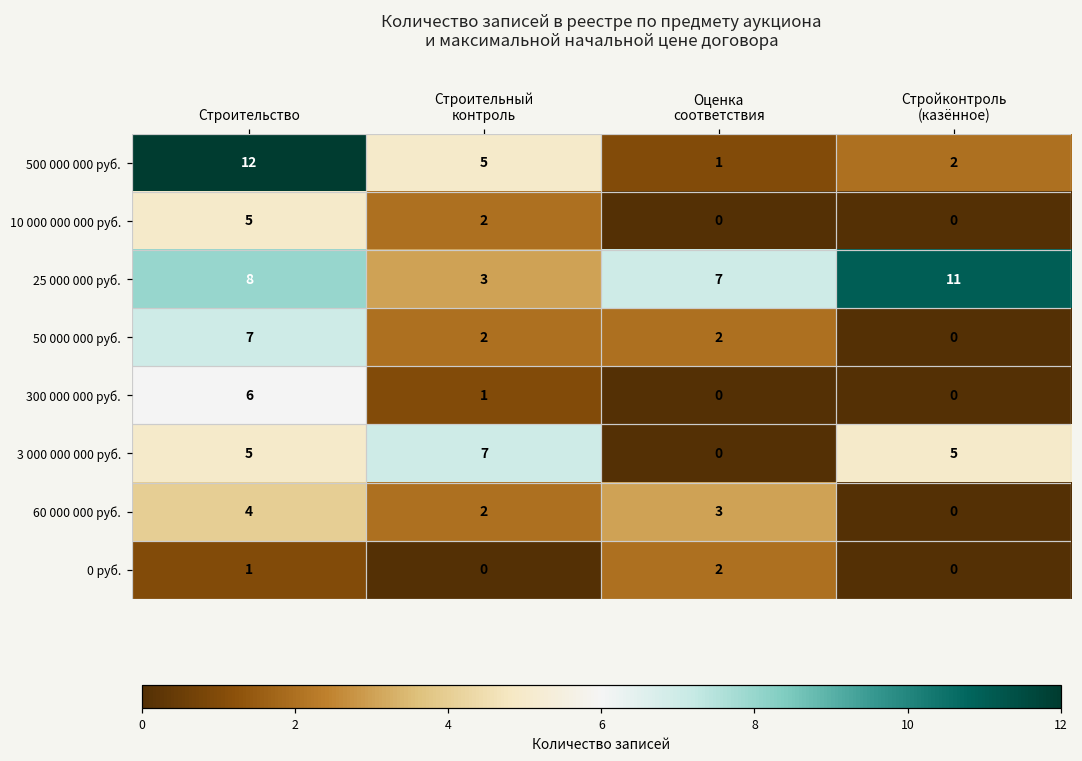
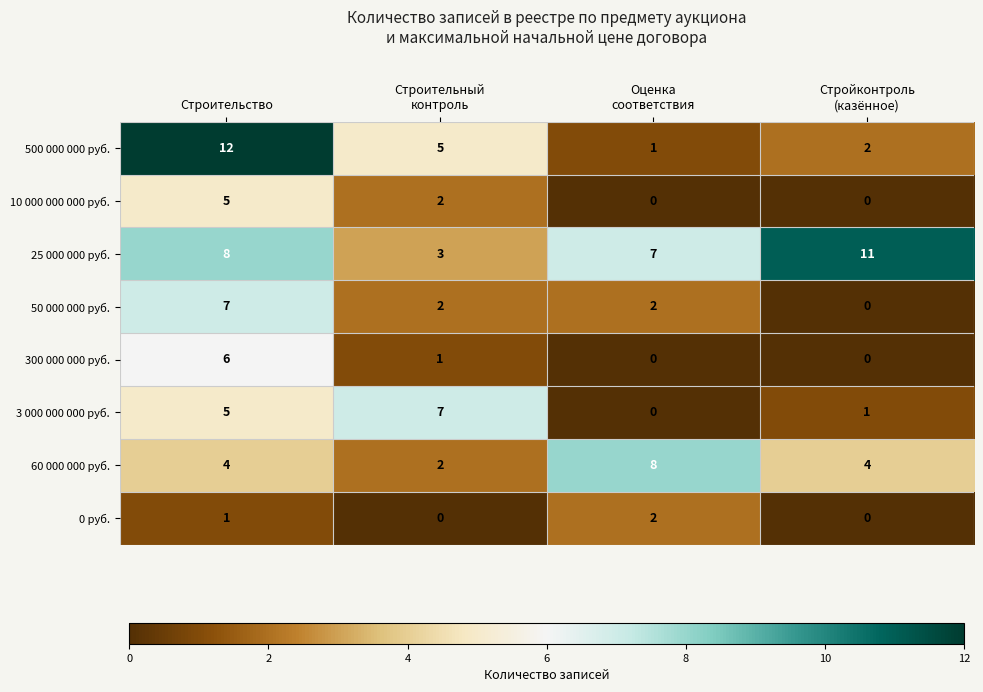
3 000 000 000 руб., Стройконтроль (казённое): 5 -> 1
60 000 000 руб., Оценка соответствия: 3 -> 8
60 000 000 руб., Стройконтроль (казённое): 0 -> 4
